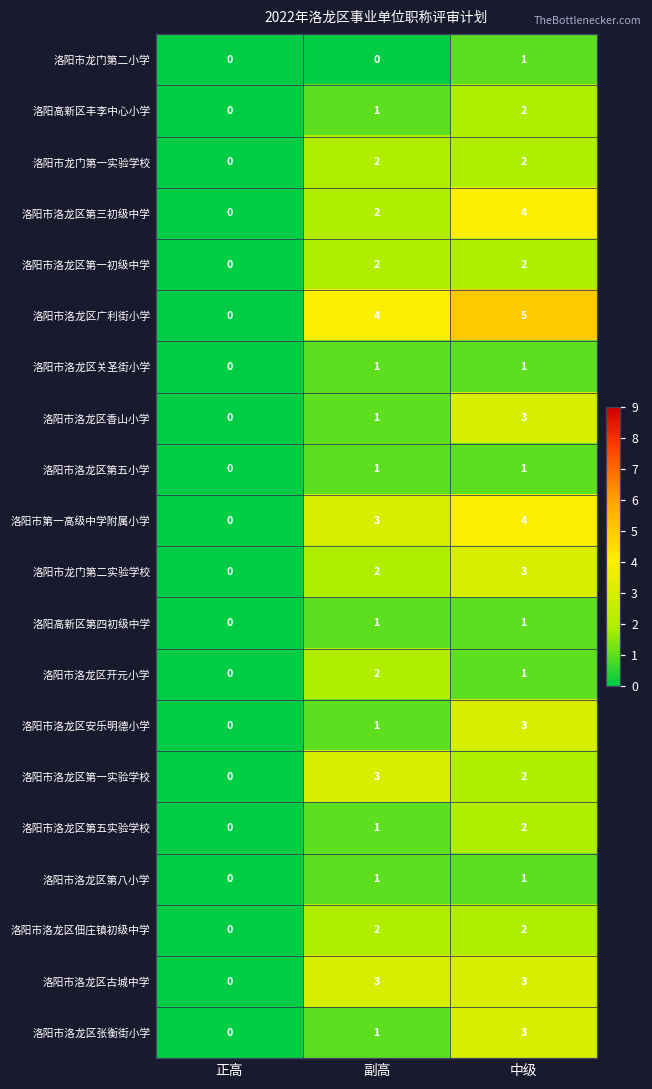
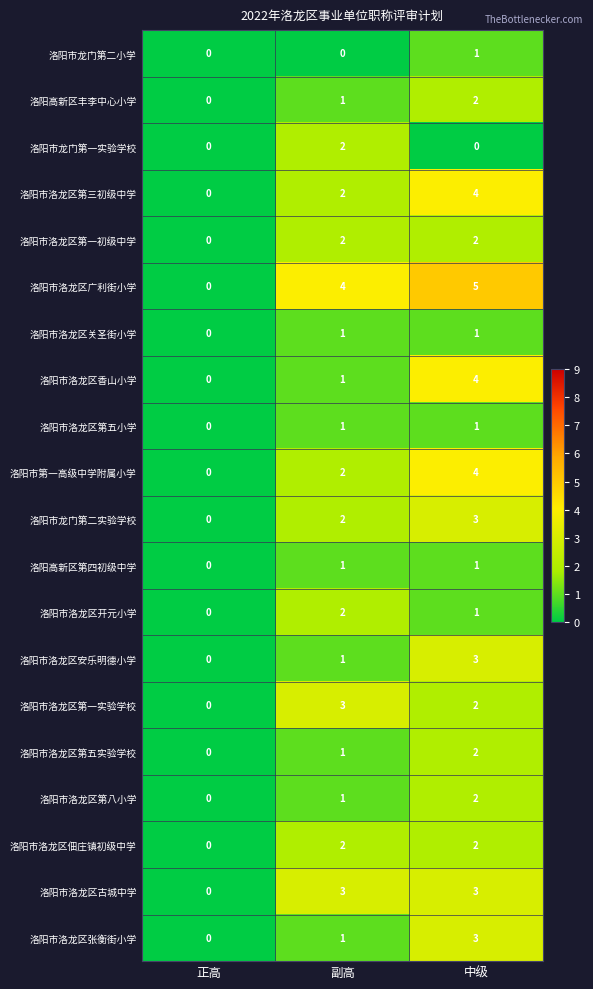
洛阳市龙门第一实验学校, 中级: 2 -> 0
洛阳市洛龙区香山小学, 中级: 3 -> 4
洛阳市第一高级中学附属小学, 副高: 3 -> 2
洛阳市洛龙区第八小学, 中级: 1 -> 2
